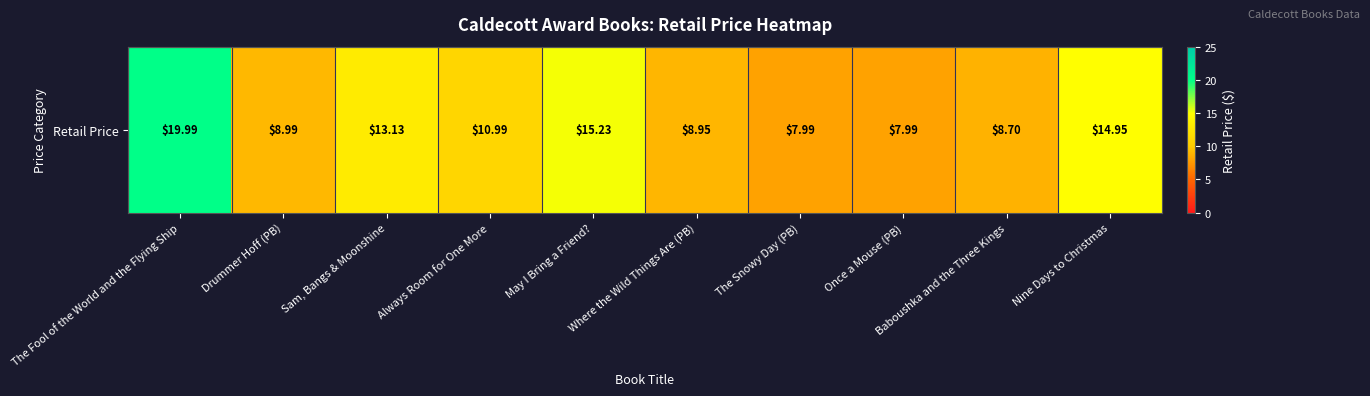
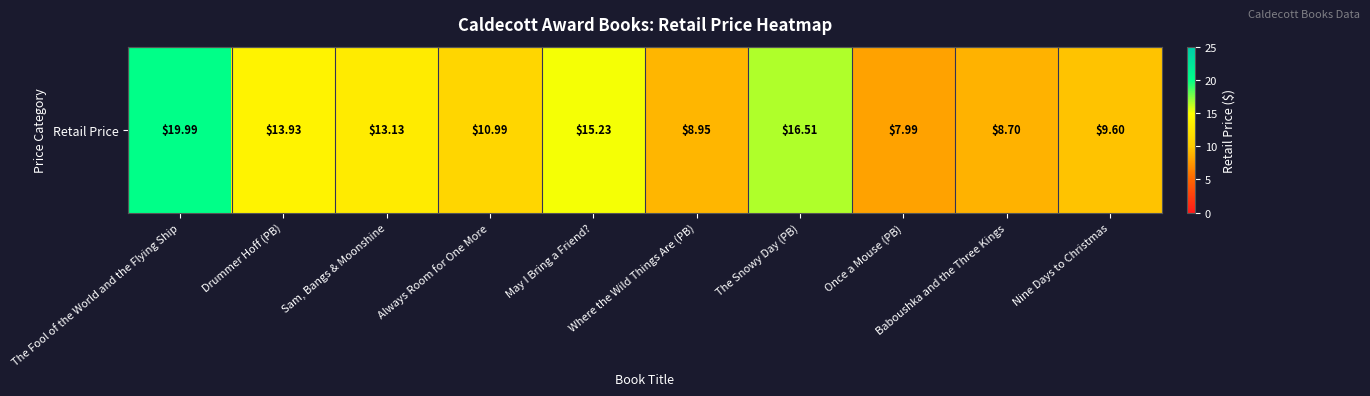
Retail Price, Drummer Hoff (PB): $8.99 -> $13.93
Retail Price, The Snowy Day (PB): $7.99 -> $16.51
Retail Price, Nine Days to Christmas: $14.95 -> $9.60
